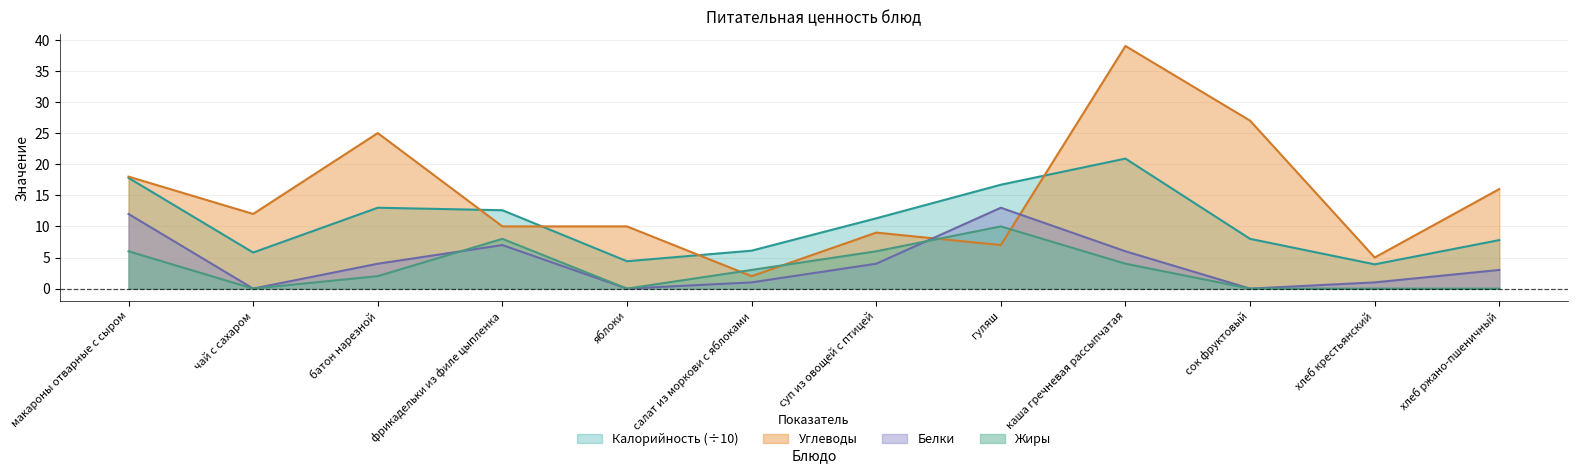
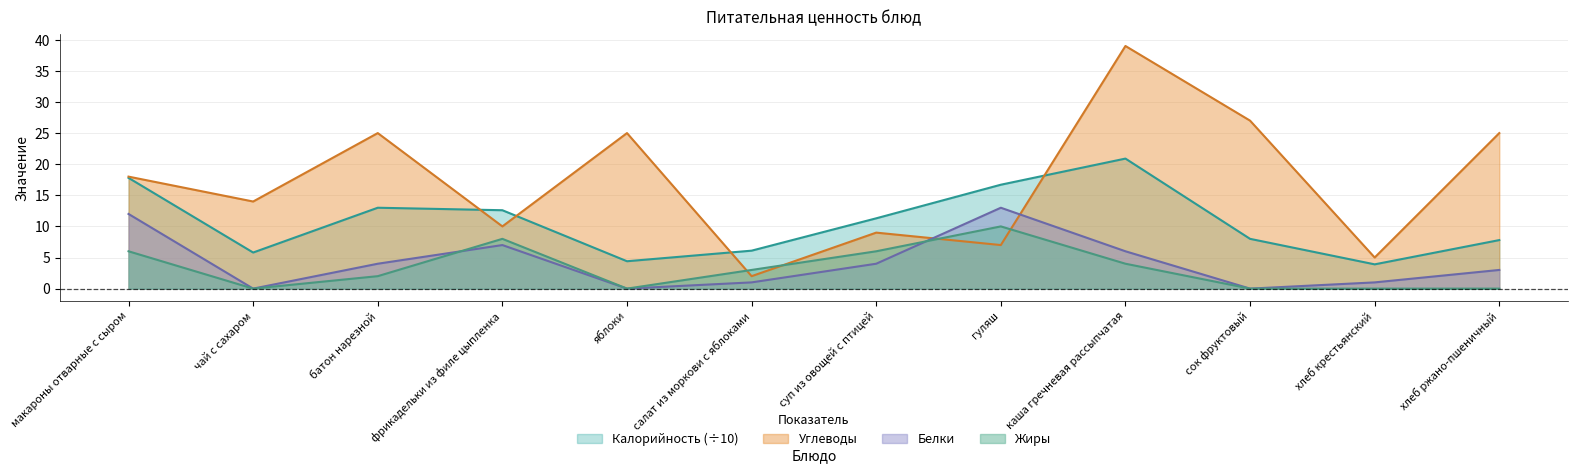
Углеводы, чай с сахаром: 12 -> 14
Углеводы, яблоки: 10 -> 25
Углеводы, хлеб ржано-пшеничный: 16 -> 25
